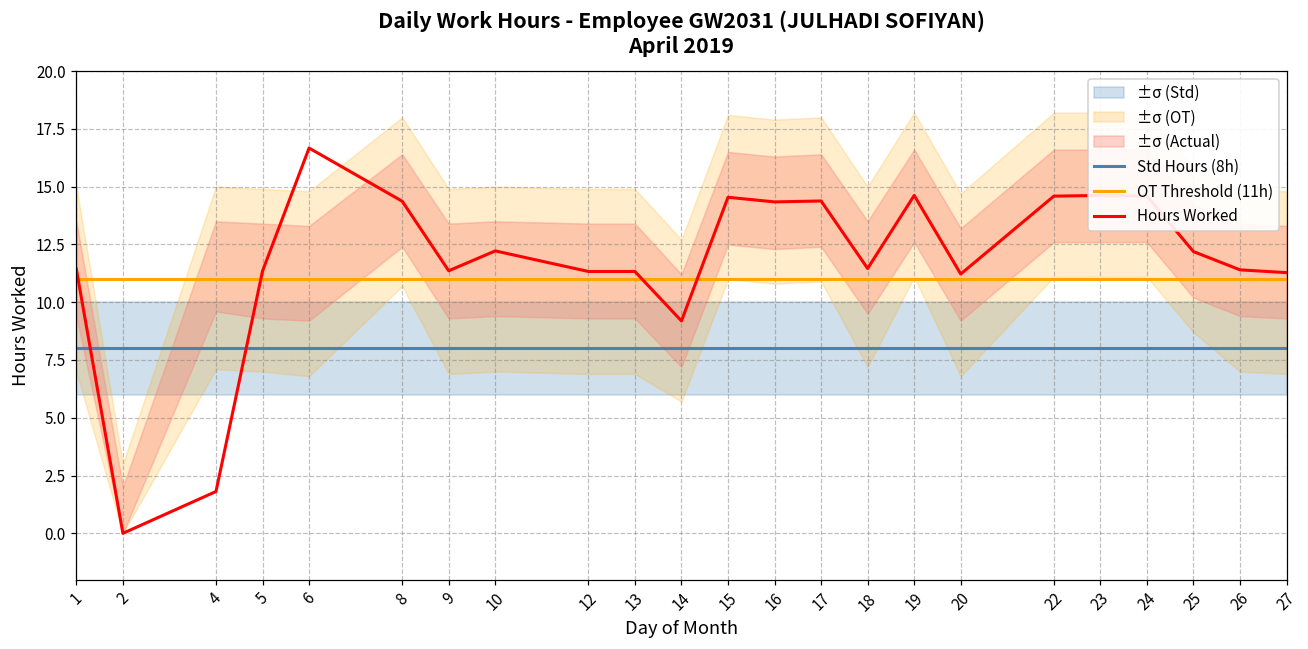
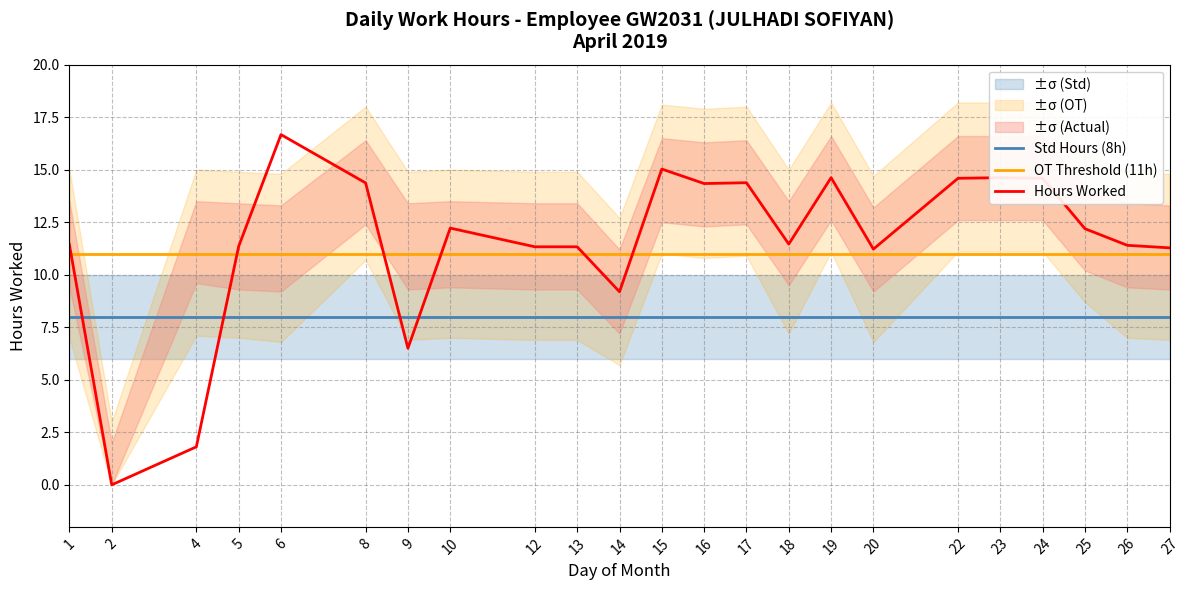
Hours Worked, 9: 11.4 -> 6.5
Hours Worked, 15: 14.5 -> 15.0
